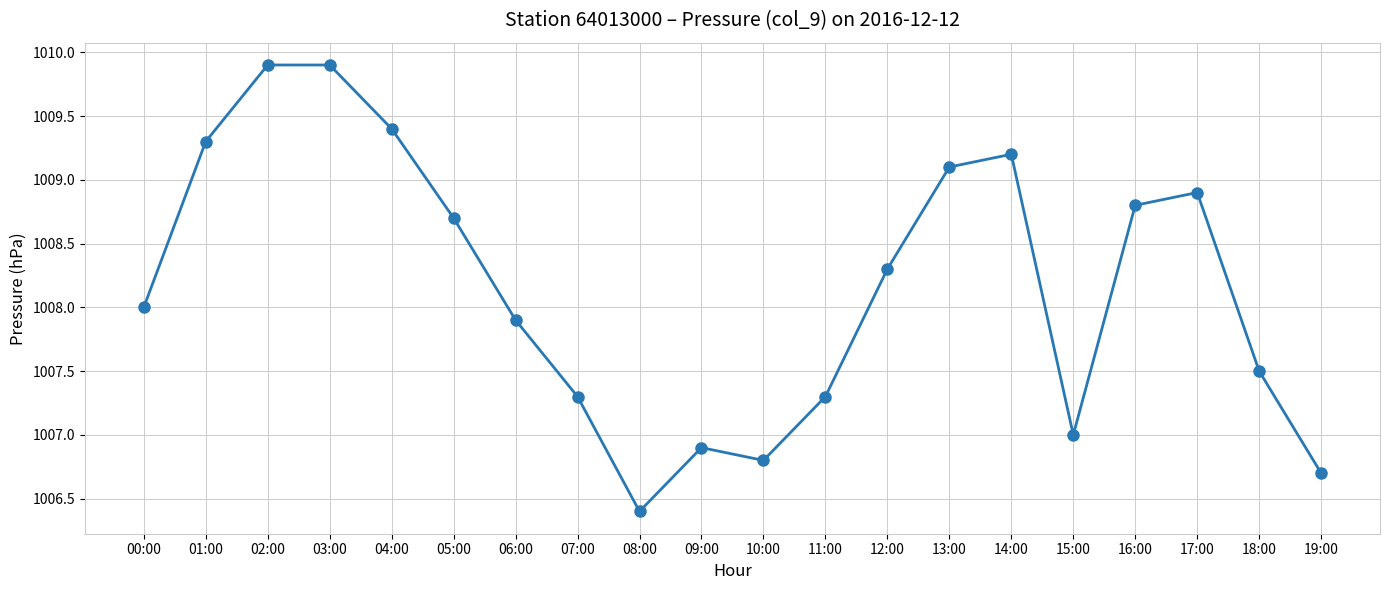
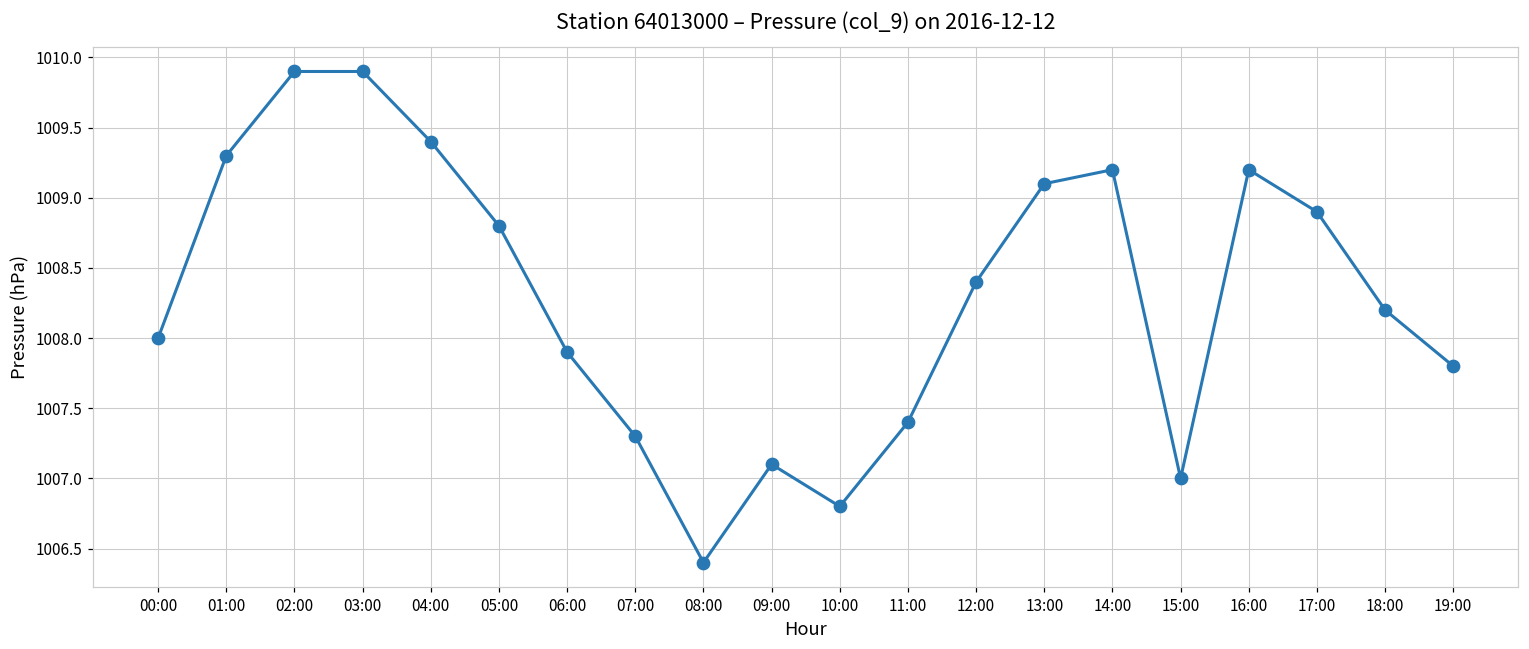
05:00: 1008.7 -> 1008.8
09:00: 1006.9 -> 1007.1
11:00: 1007.3 -> 1007.4
12:00: 1008.3 -> 1008.4
16:00: 1008.8 -> 1009.2
18:00: 1007.5 -> 1008.2
19:00: 1006.7 -> 1007.8
